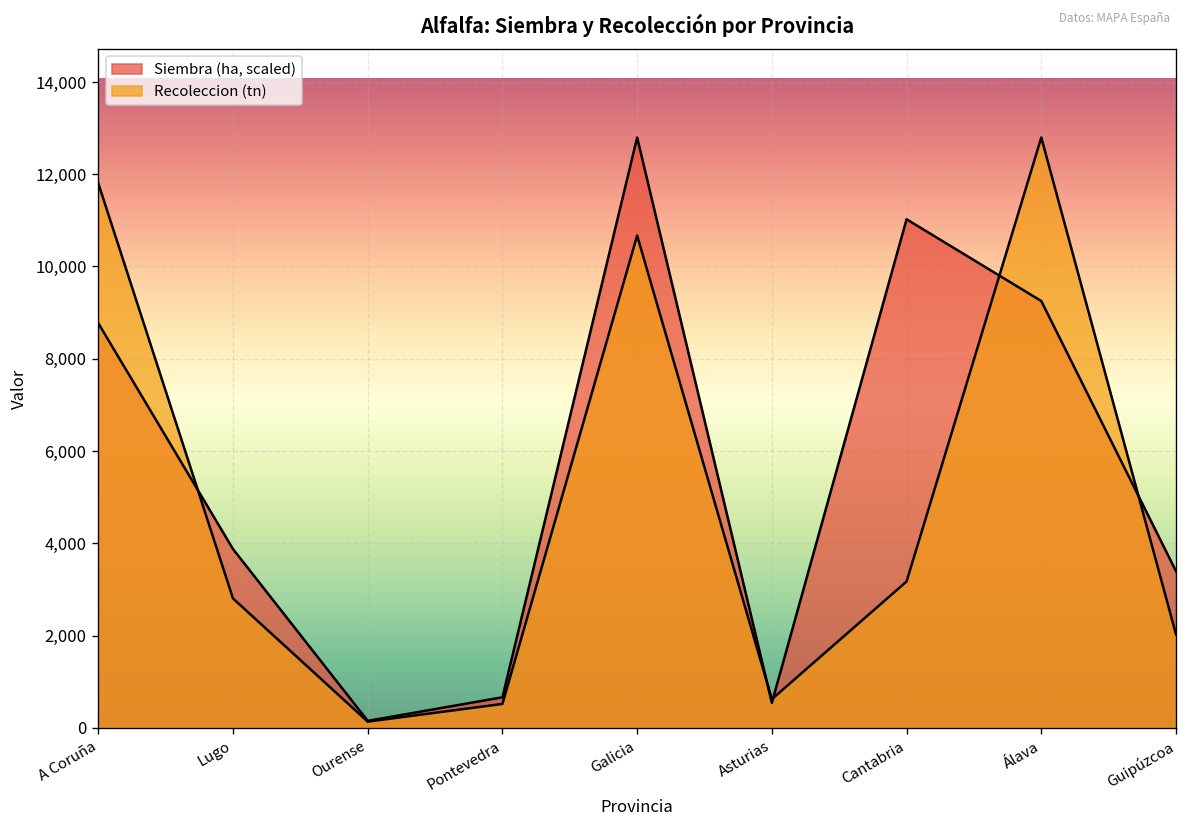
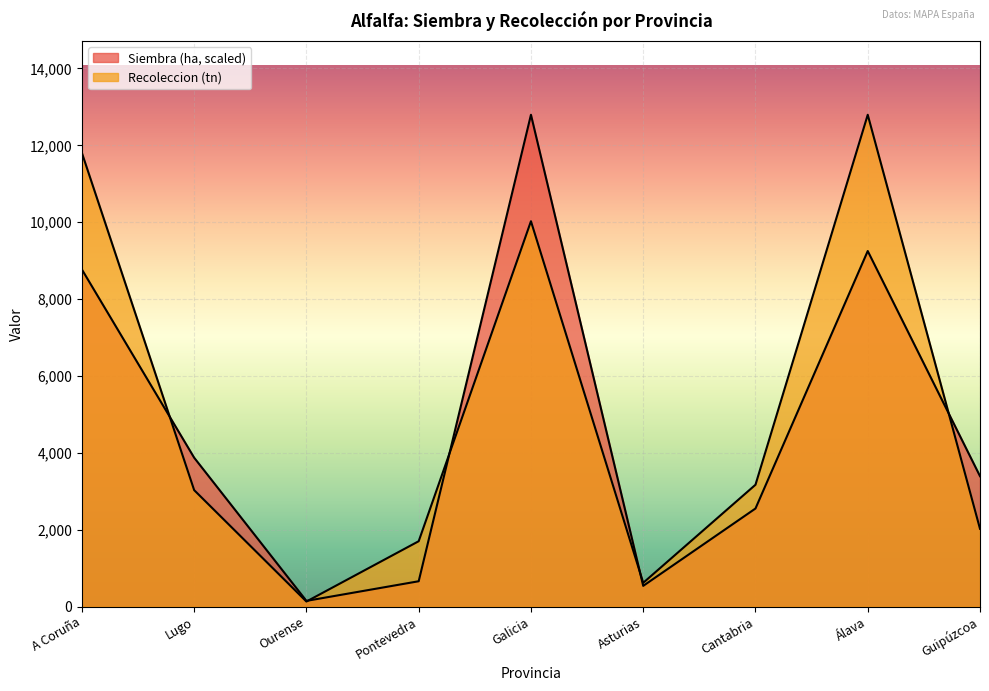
Recoleccion (tn), Lugo: 2,800 -> 3,000
Recoleccion (tn), Pontevedra: 500 -> 1,700
Recoleccion (tn), Galicia: 10,700 -> 10,000
Siembra (ha, scaled), Cantabria: 11,000 -> 2,600
